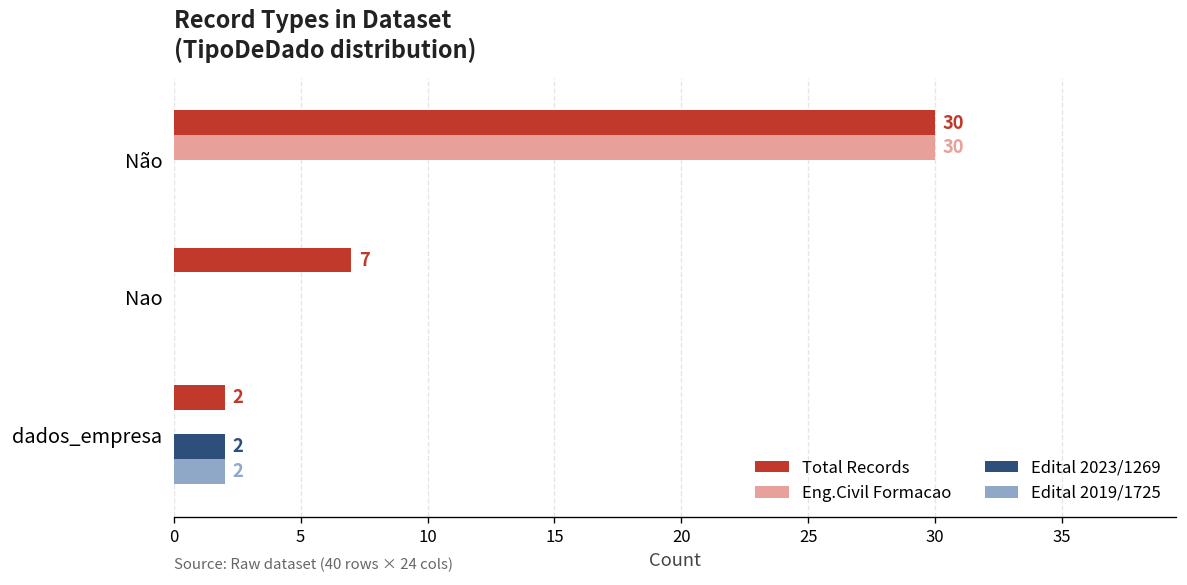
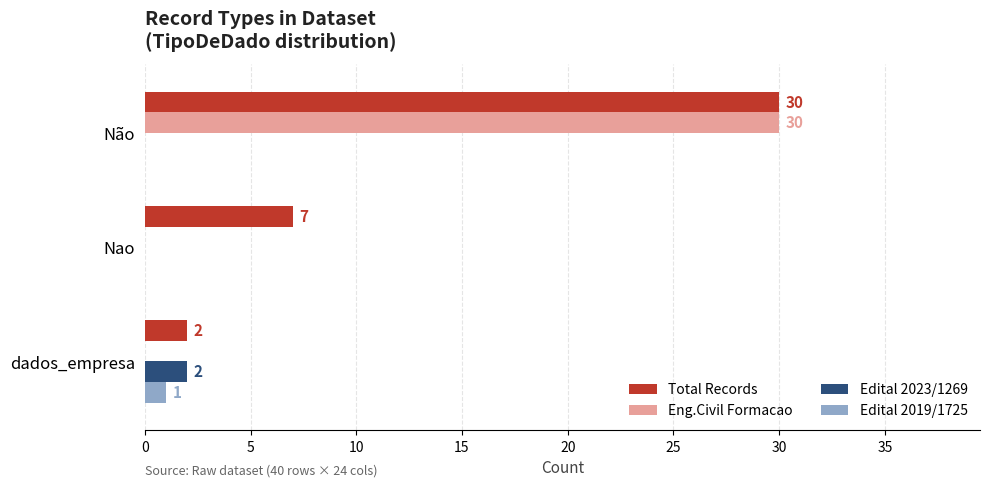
Edital 2019/1725, dados_empresa: 2 -> 1
